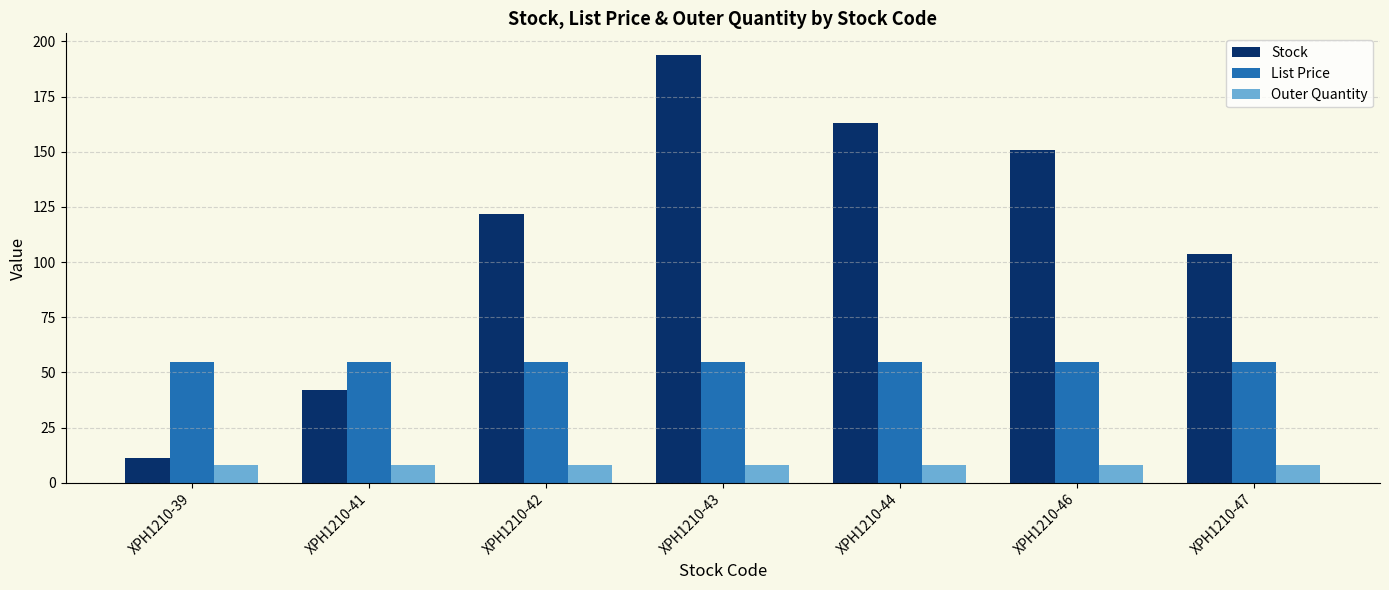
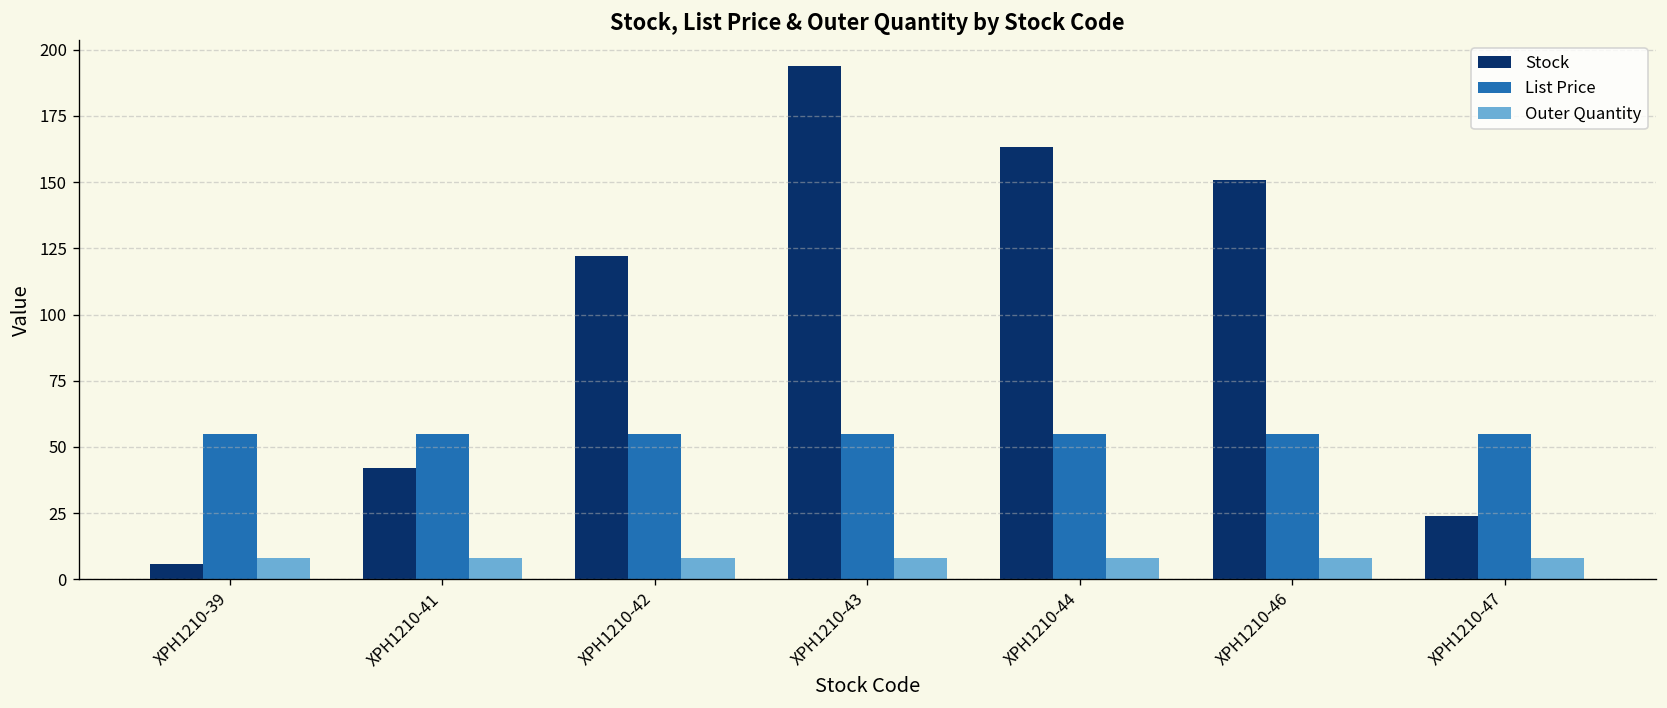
Stock, XPH1210-39: 11 -> 6
Stock, XPH1210-47: 104 -> 24
